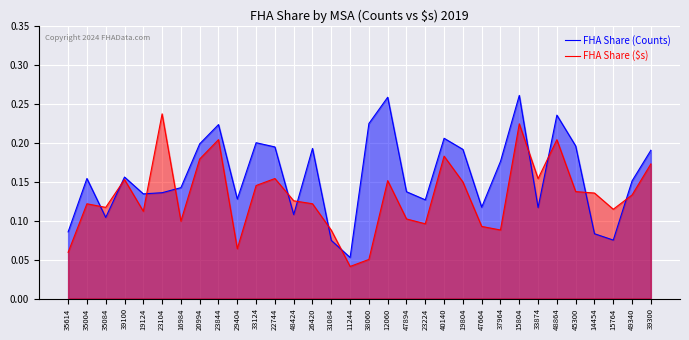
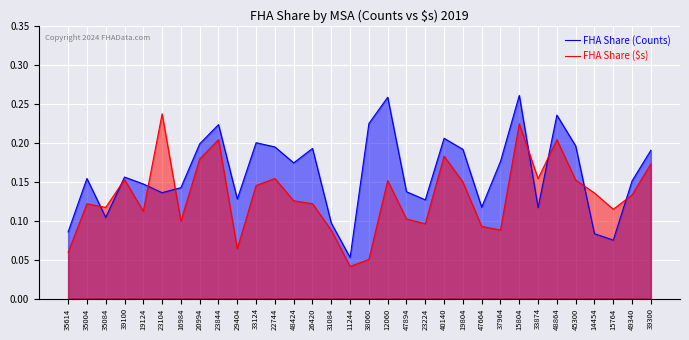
FHA Share (Counts), 19124: 0.13 -> 0.15
FHA Share (Counts), 48424: 0.11 -> 0.17
FHA Share (Counts), 31084: 0.07 -> 0.10
FHA Share ($s), 45300: 0.14 -> 0.15
